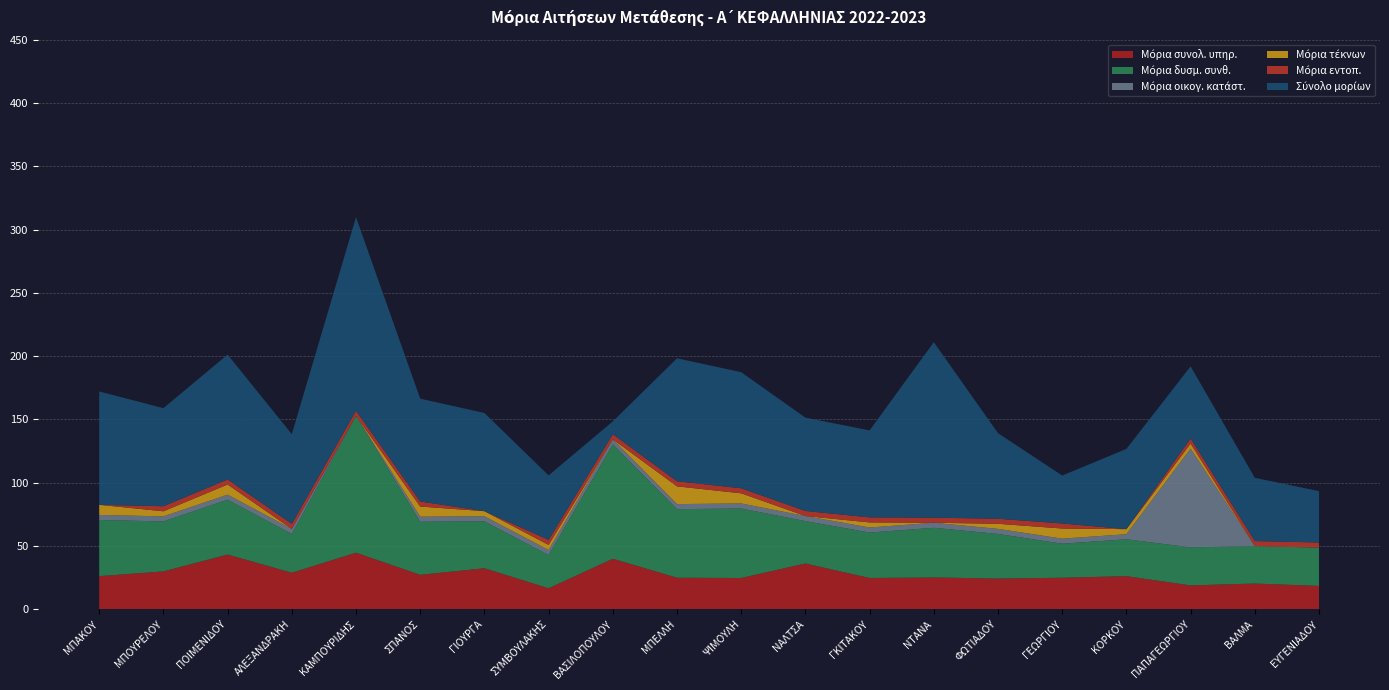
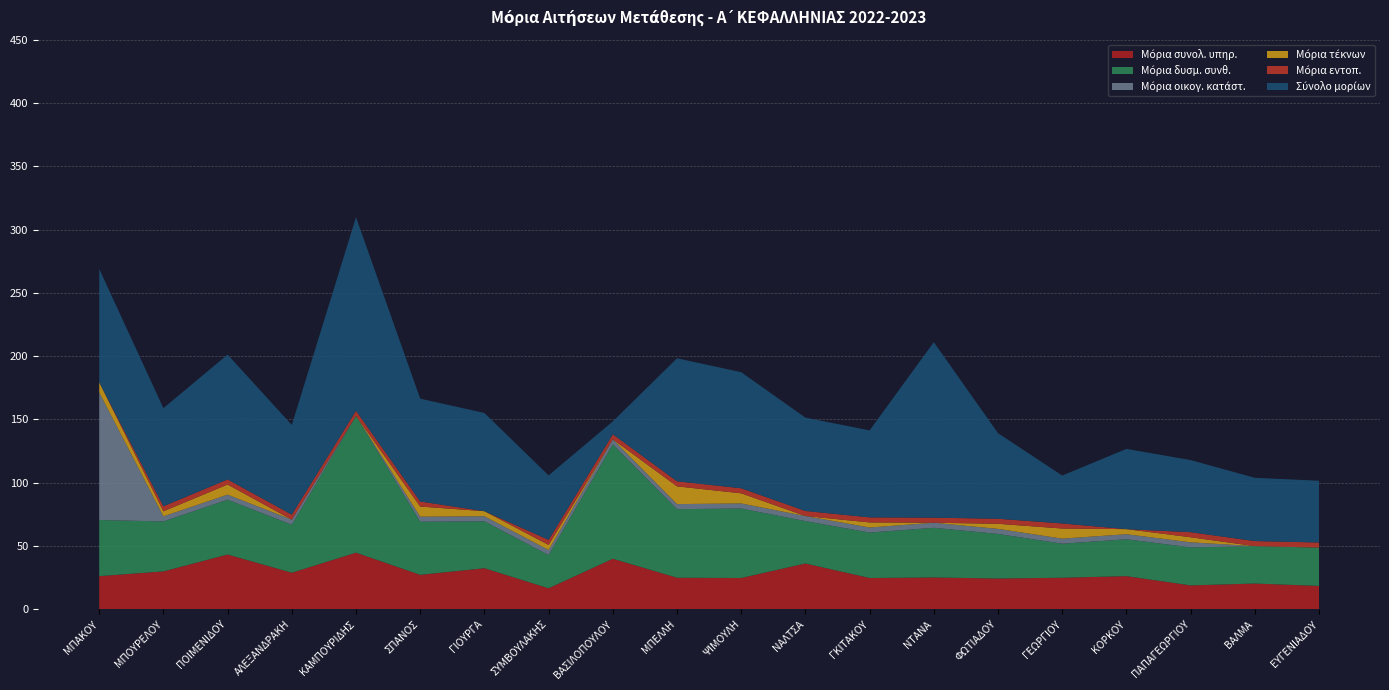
Μόρια οικογ. κατάστ., ΜΠΑΚΟΥ: 4 -> 101
Μόρια δυσμ. συνθ., ΑΛΕΞΑΝΔΡΑΚΗ: 31 -> 38
Μόρια οικογ. κατάστ., ΠΑΠΑΓΕΩΡΓΙΟΥ: 78 -> 4
Σύνολο μορίων, ΕΥΓΕΝΙΑΔΟΥ: 41 -> 49
